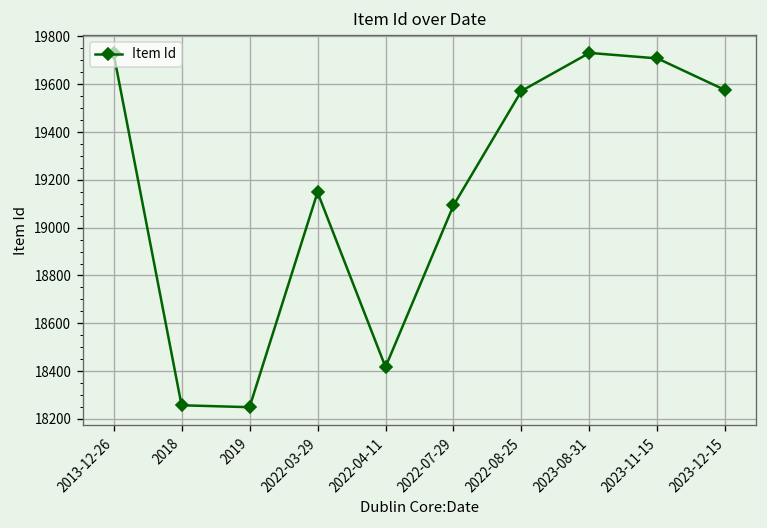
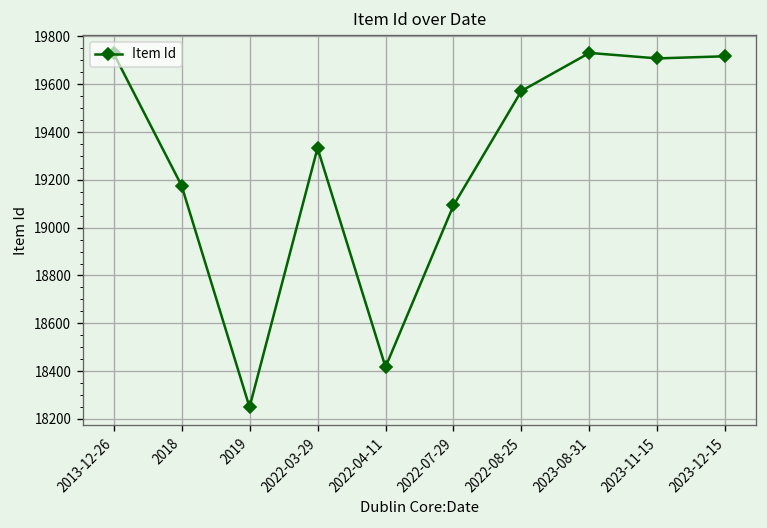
2018: 18260 -> 19180
2022-03-29: 19150 -> 19330
2023-12-15: 19580 -> 19720
